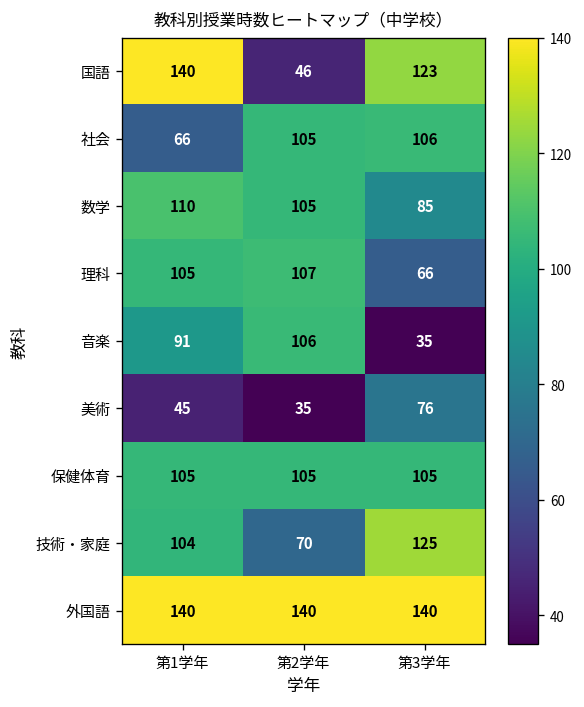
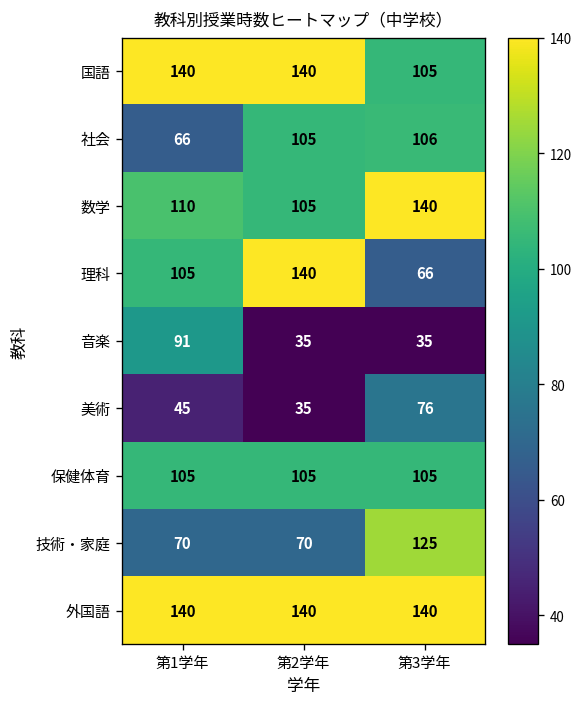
国語, 第2学年: 46 -> 140
国語, 第3学年: 123 -> 105
数学, 第3学年: 85 -> 140
理科, 第2学年: 107 -> 140
音楽, 第2学年: 106 -> 35
技術・家庭, 第1学年: 104 -> 70
